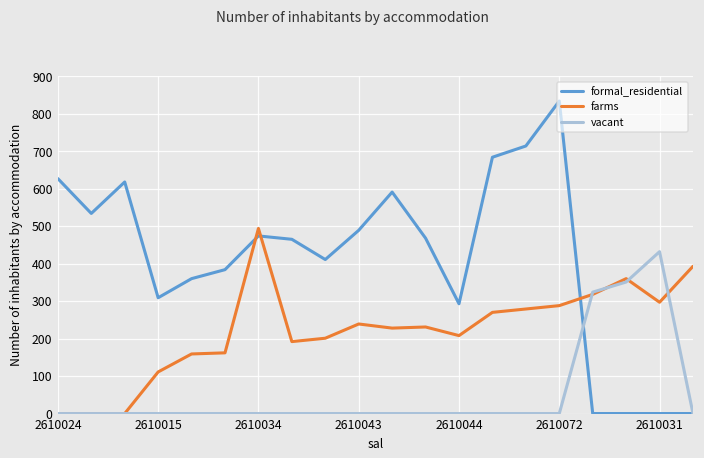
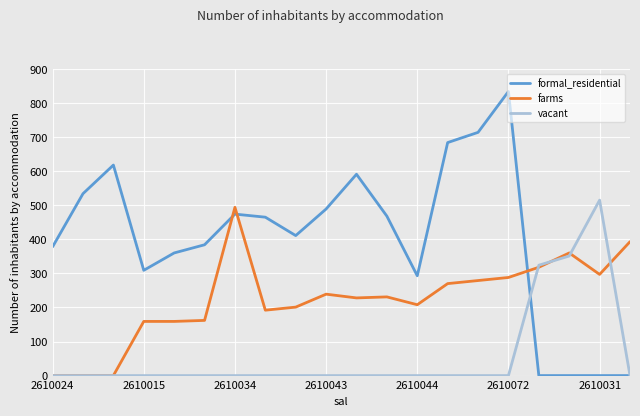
formal_residential, 2610024: 630 -> 380
farms, 2610015: 110 -> 160
vacant, 2610031: 430 -> 520
